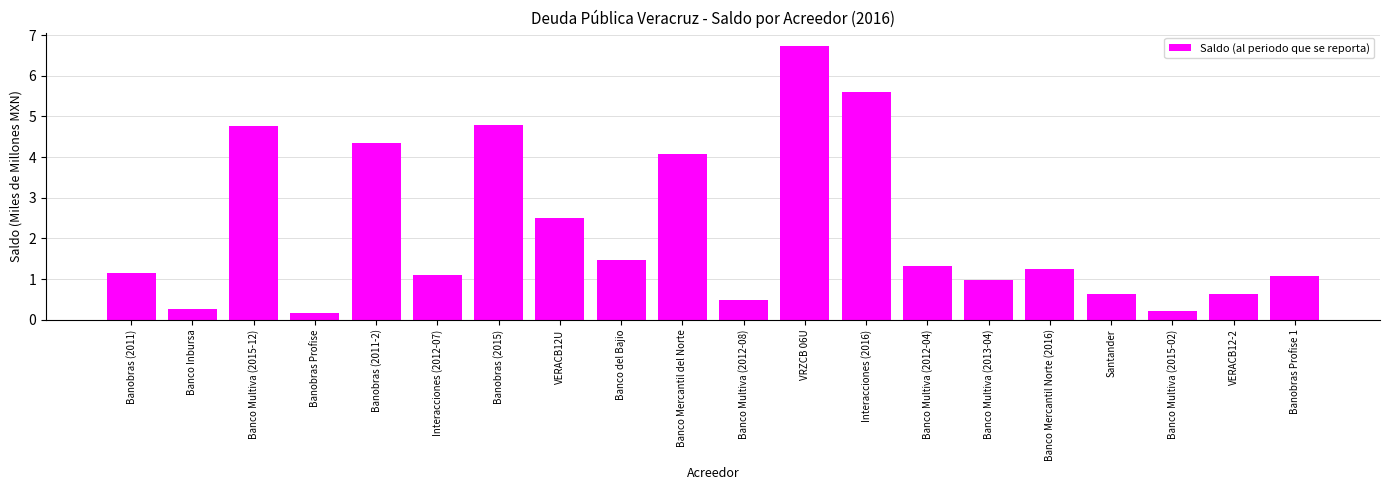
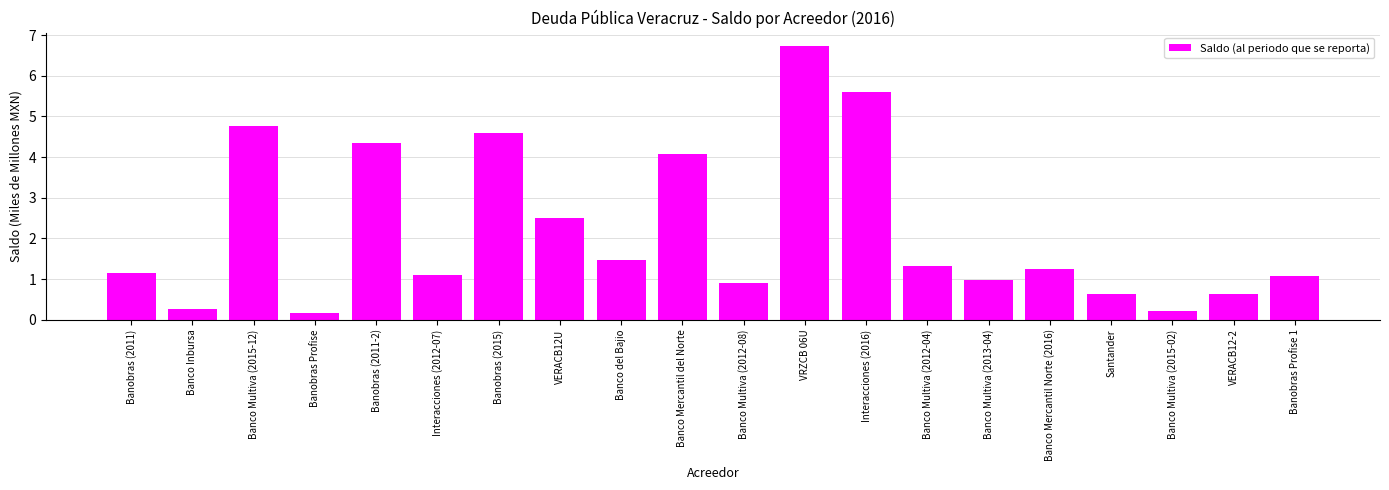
Banobras (2015): 4.8 -> 4.6
Banco Multiva (2012-08): 0.5 -> 0.9
